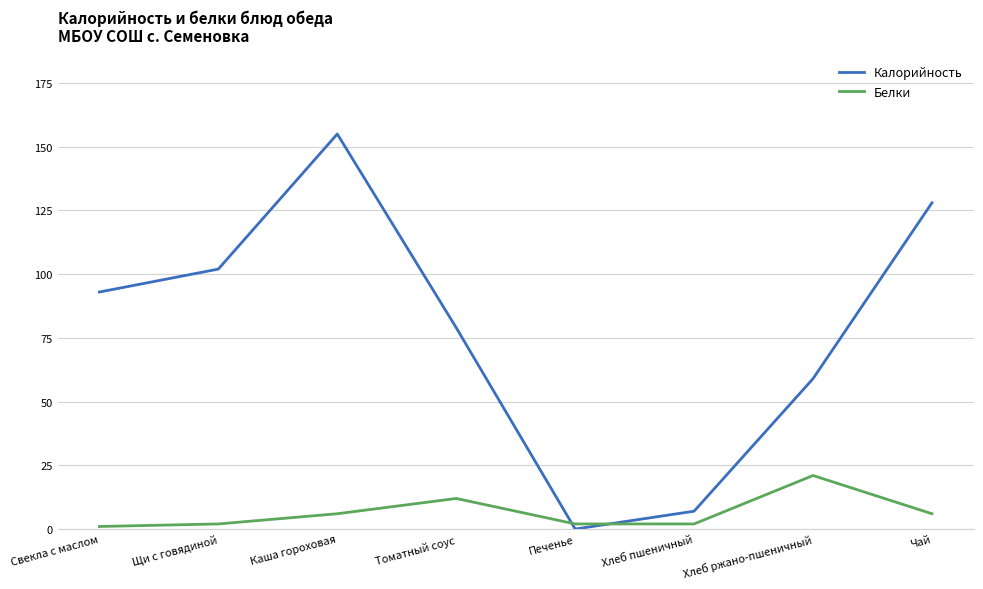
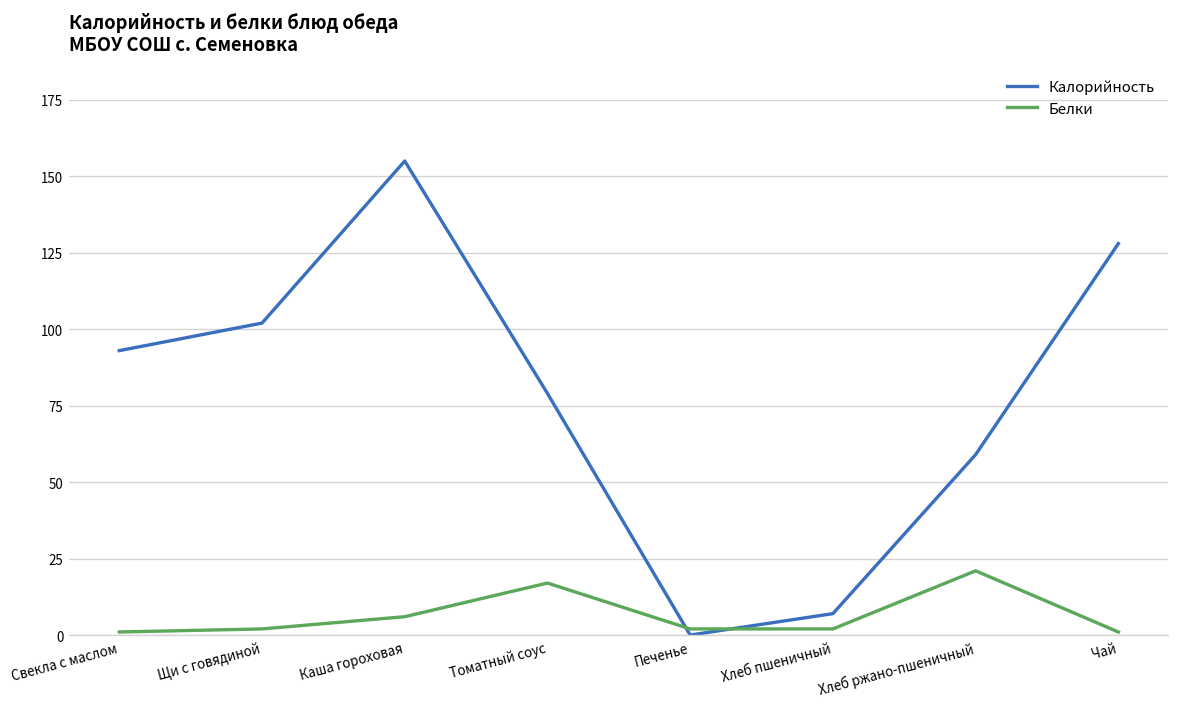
Белки, Томатный соус: 12 -> 17
Белки, Чай: 6 -> 1
